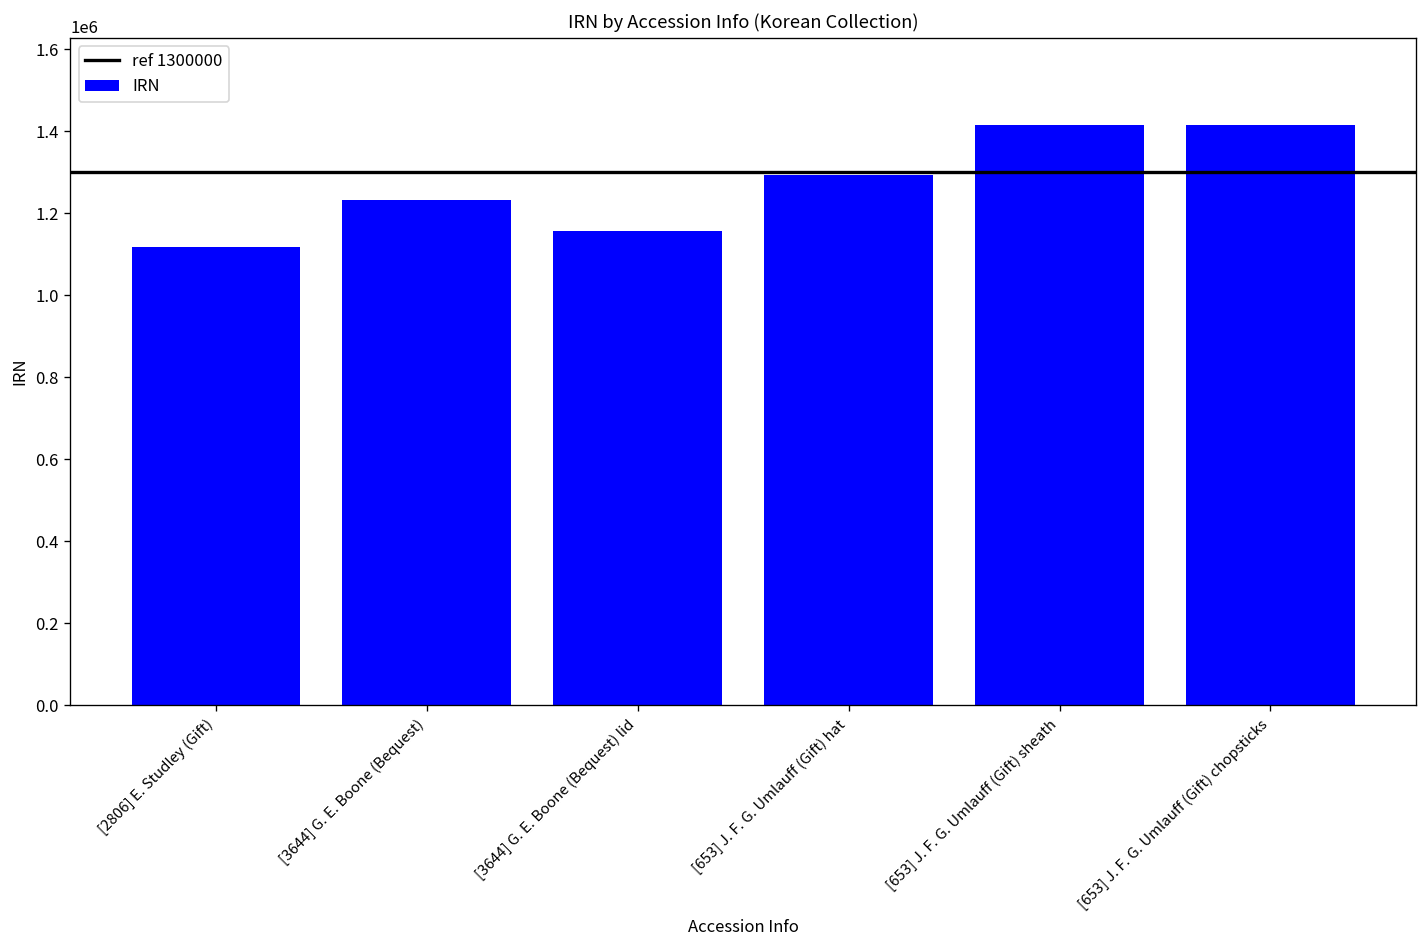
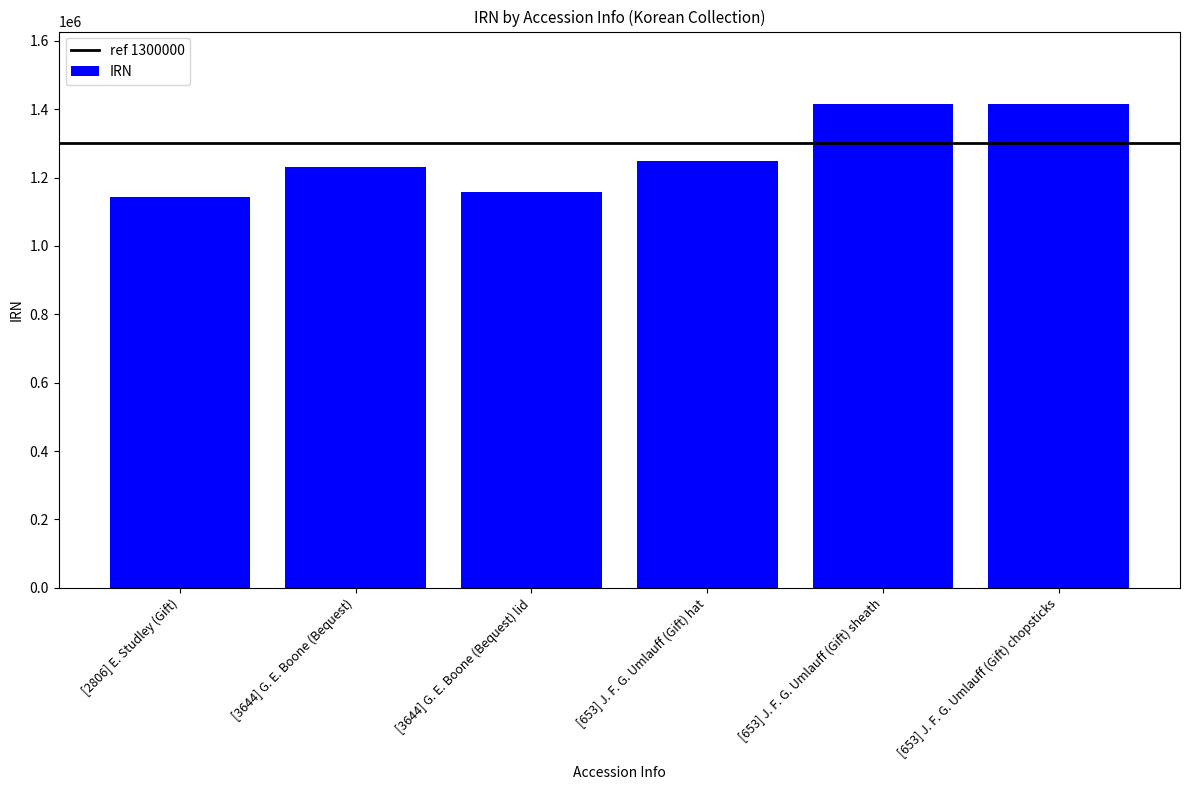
[2806] E. Studley (Gift): 1120000 -> 1140000
[653] J. F. G. Umlauff (Gift) hat: 1290000 -> 1250000
